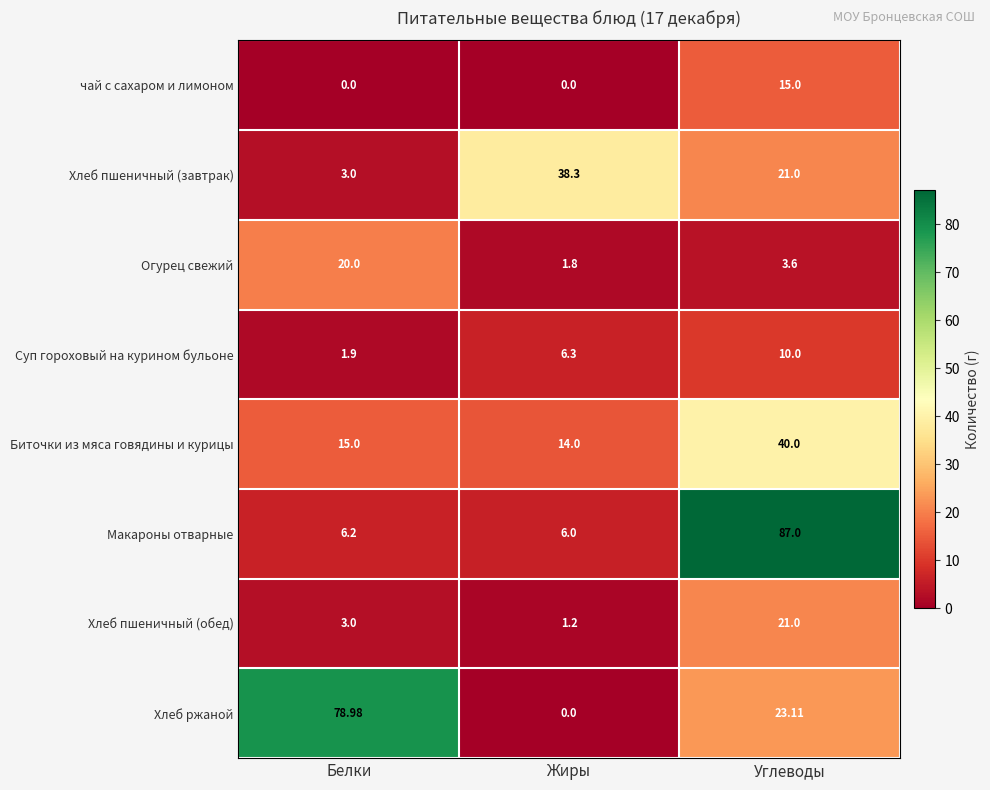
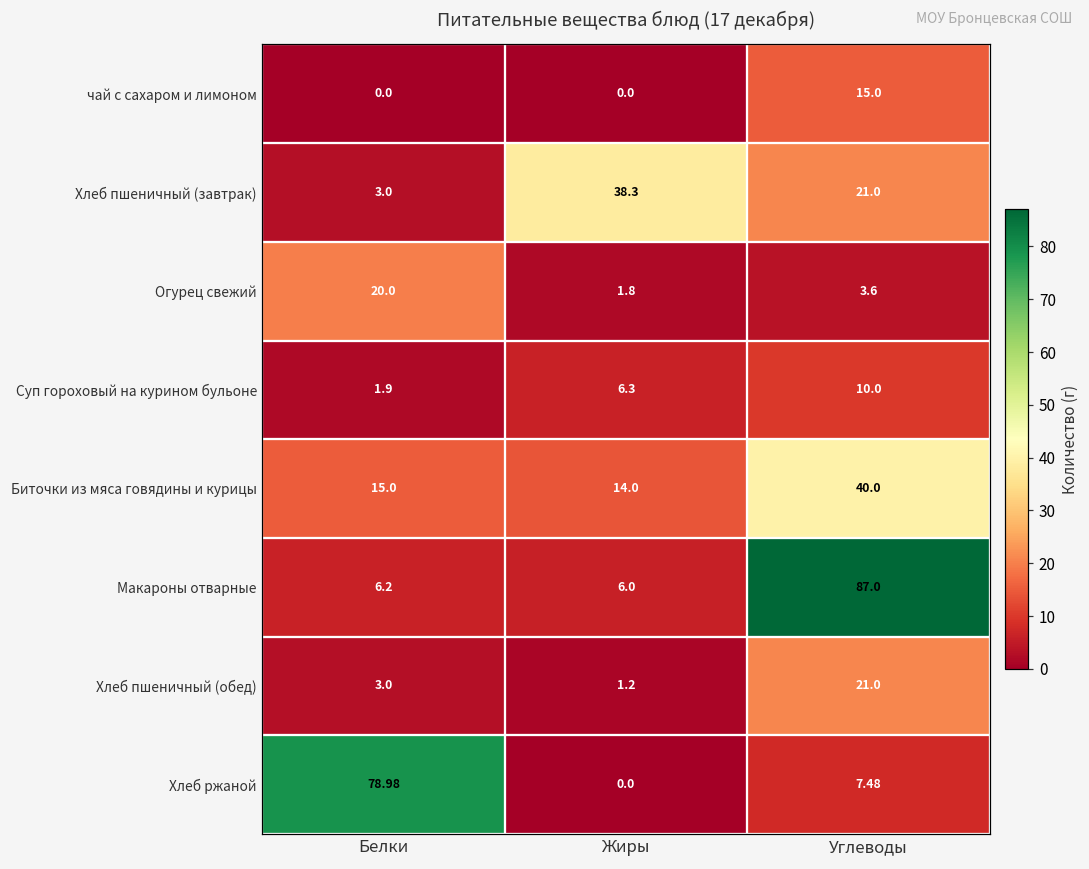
Хлеб ржаной, Углеводы: 23.11 -> 7.48
